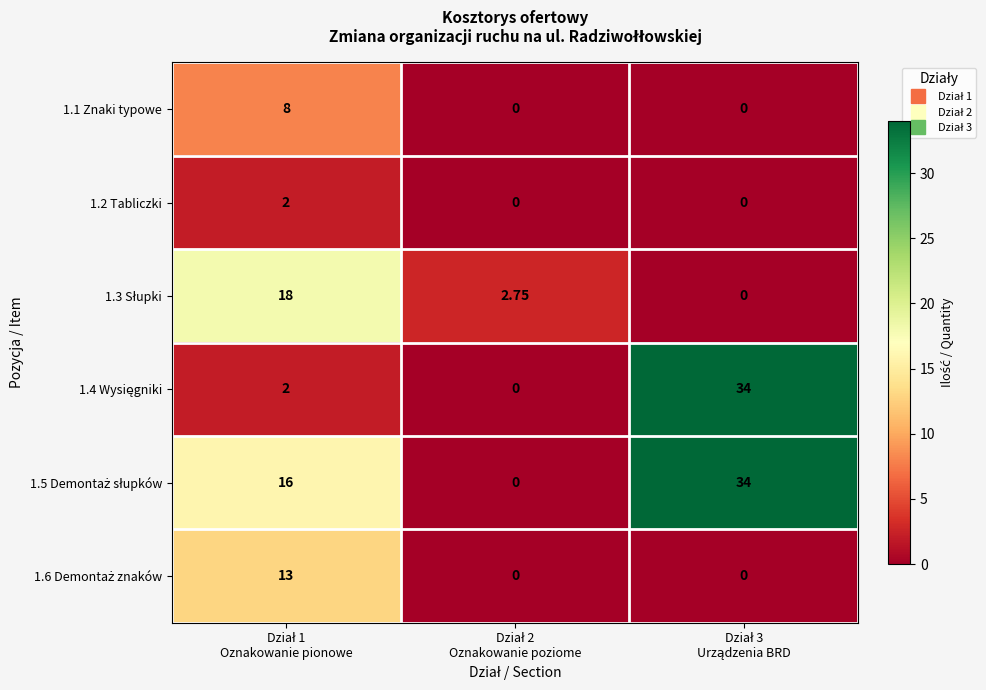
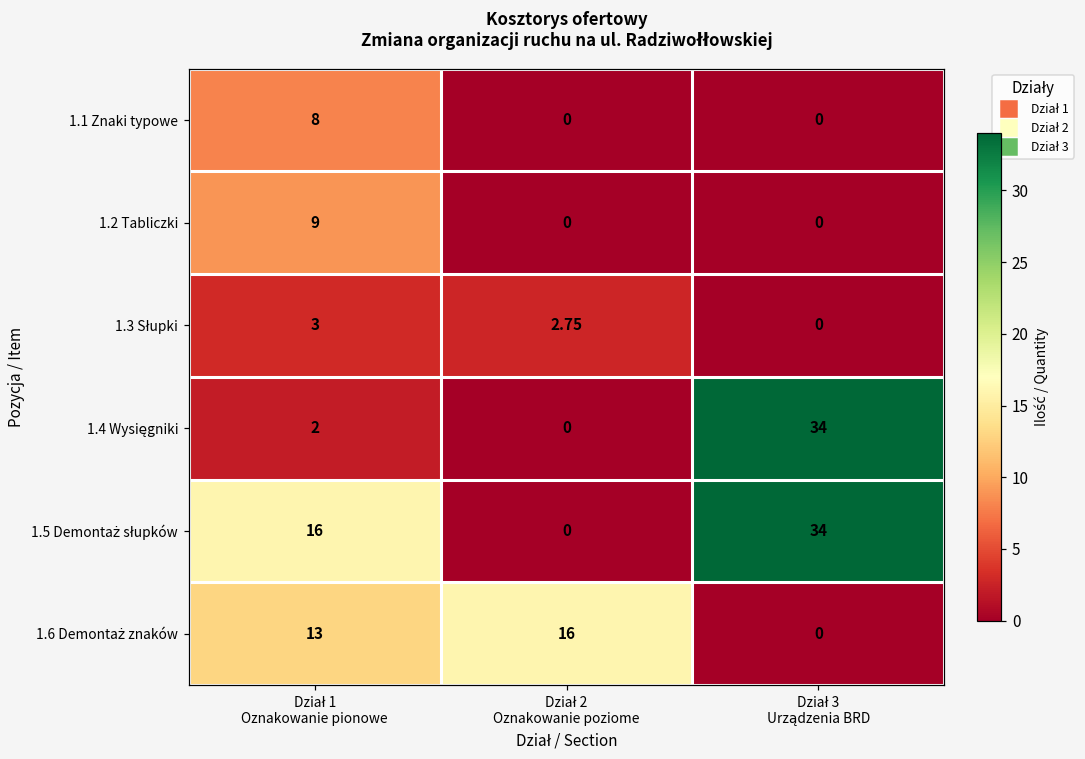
1.2 Tabliczki, Dział 1 Oznakowanie pionowe: 2 -> 9
1.3 Słupki, Dział 1 Oznakowanie pionowe: 18 -> 3
1.6 Demontaż znaków, Dział 2 Oznakowanie poziome: 0 -> 16
